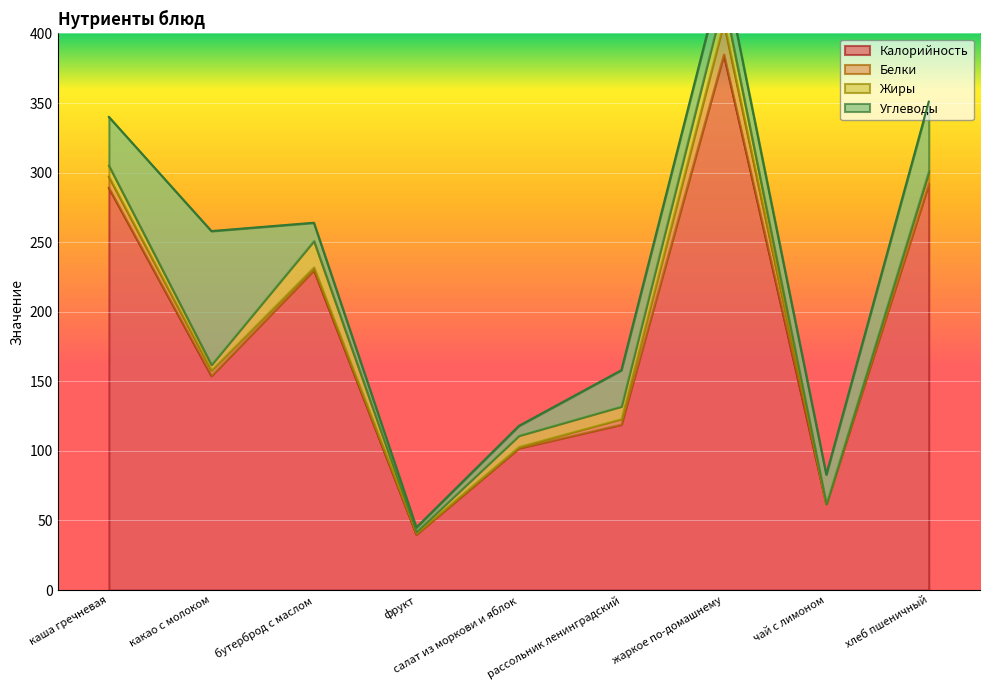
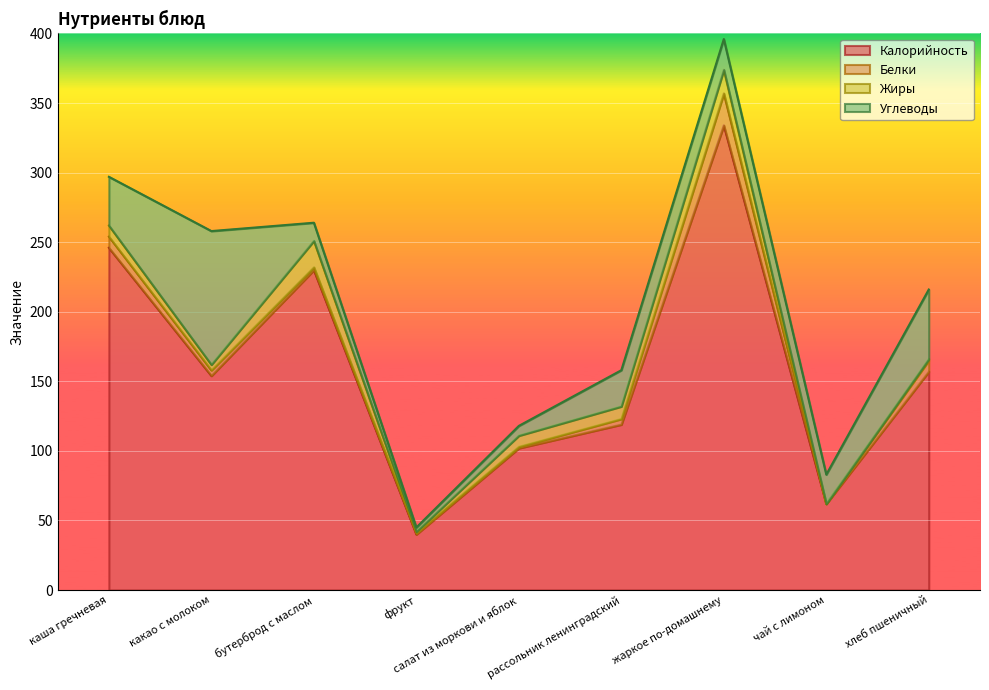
Калорийность, каша гречневая: 289 -> 246
Калорийность, жаркое по-домашнему: 385 -> 334
Калорийность, хлеб пшеничный: 292 -> 157
